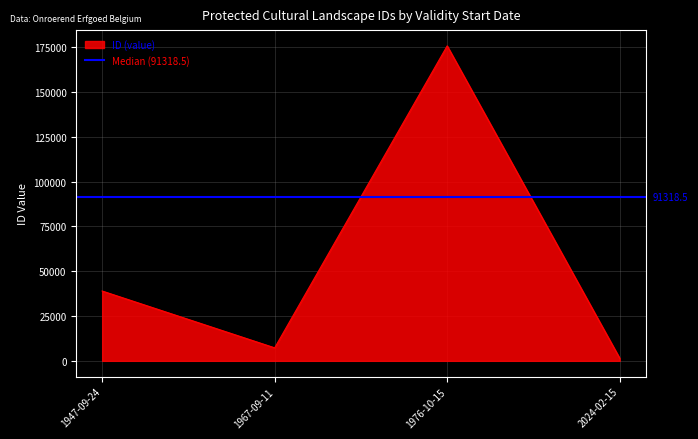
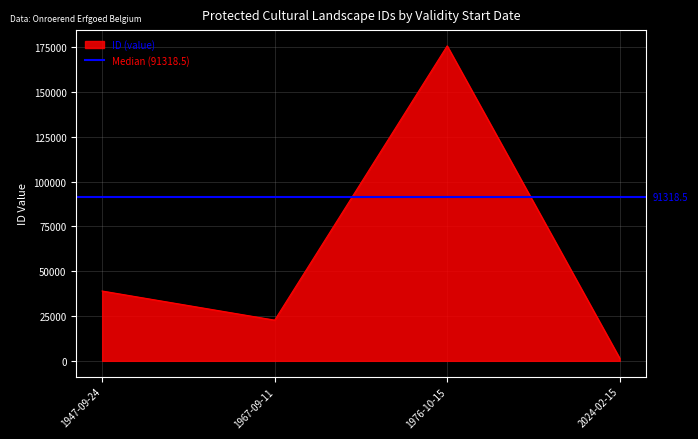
1967-09-11: 7000 -> 23000
